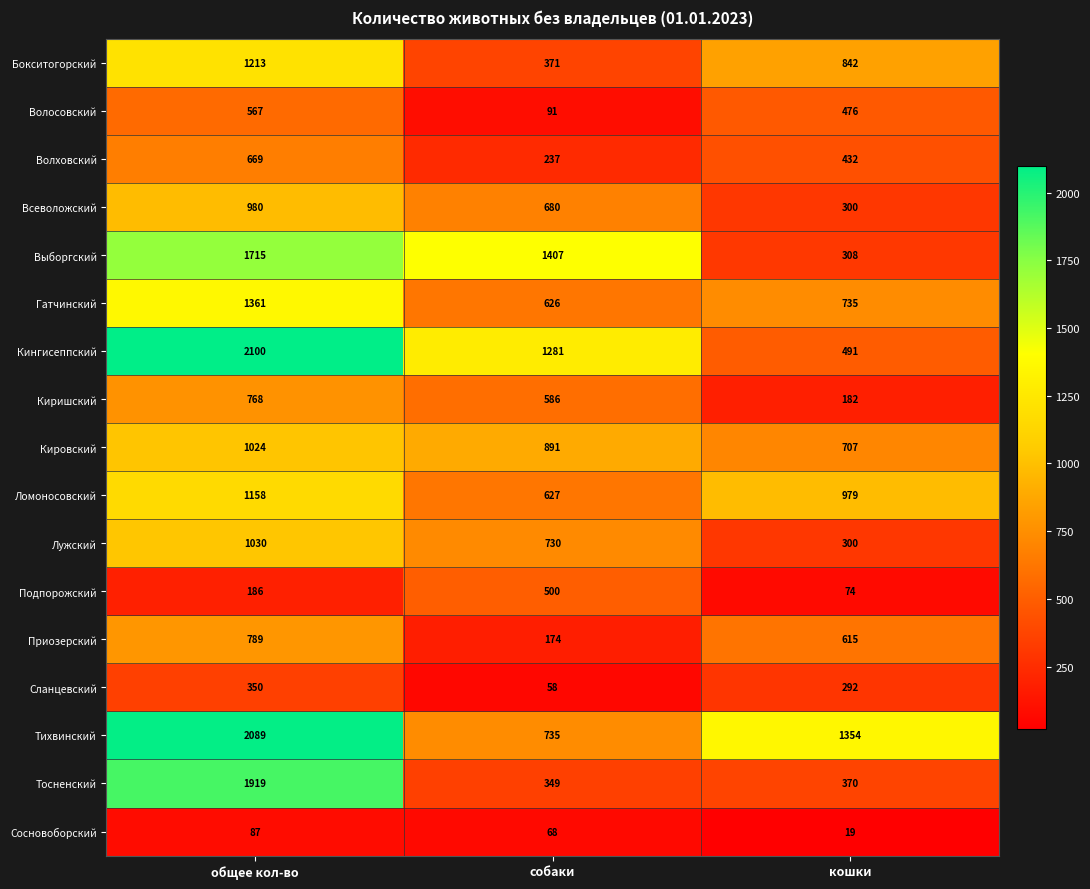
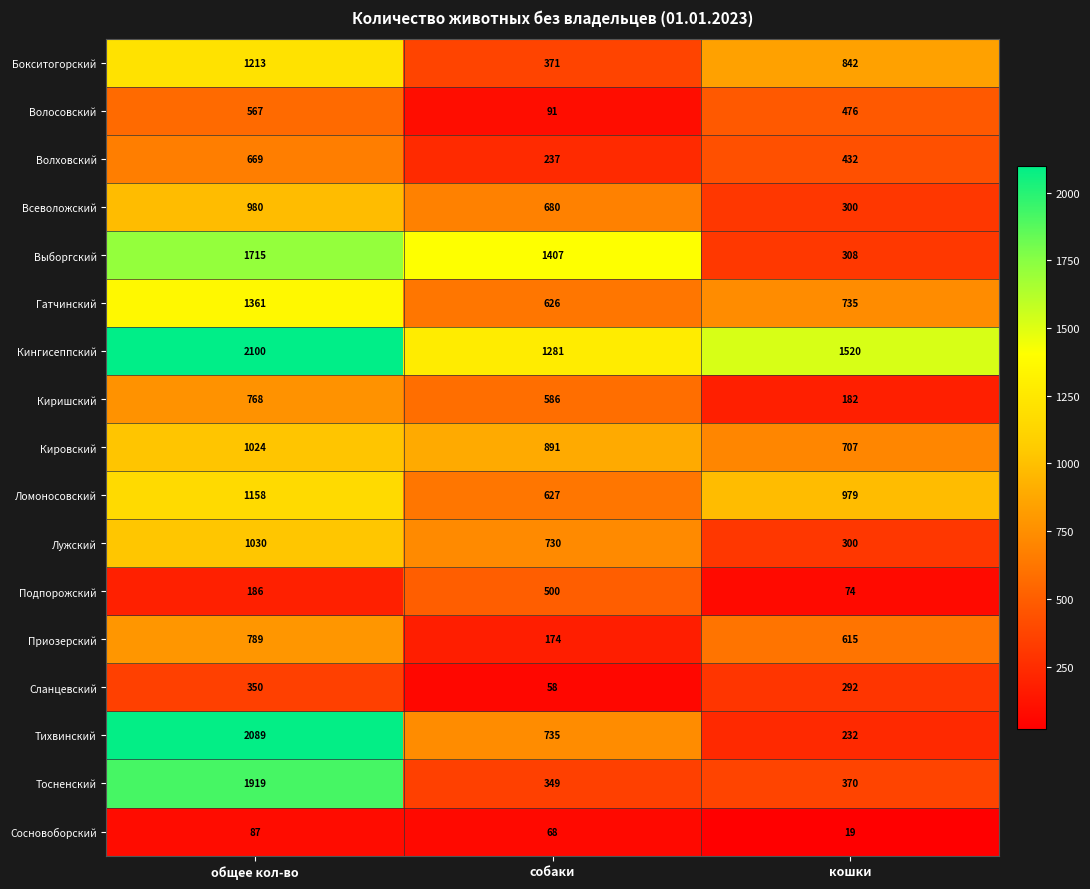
Кингисеппский, кошки: 491 -> 1520
Тихвинский, кошки: 1354 -> 232
